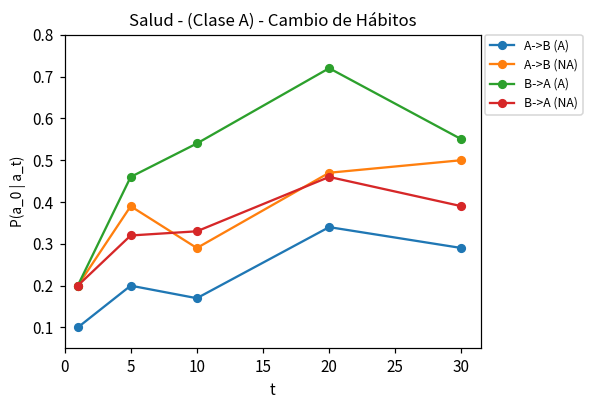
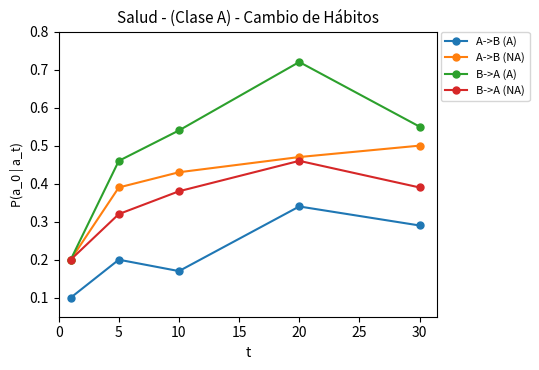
A->B (NA), 10: 0.29 -> 0.43
B->A (NA), 10: 0.33 -> 0.38
